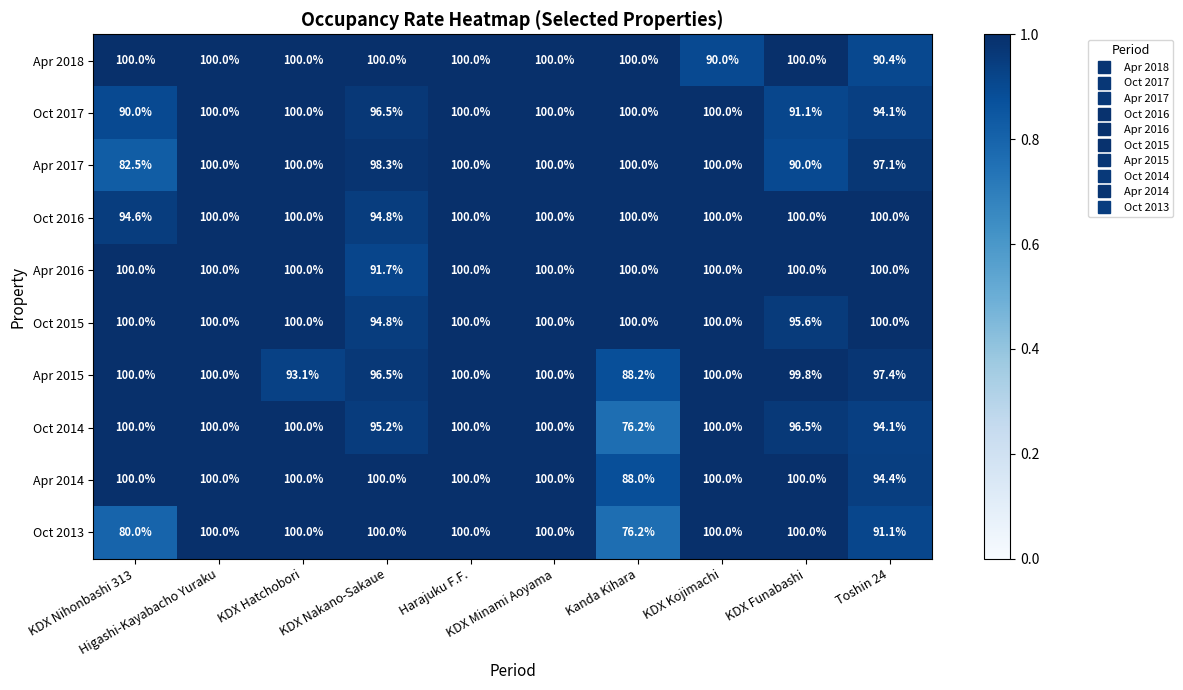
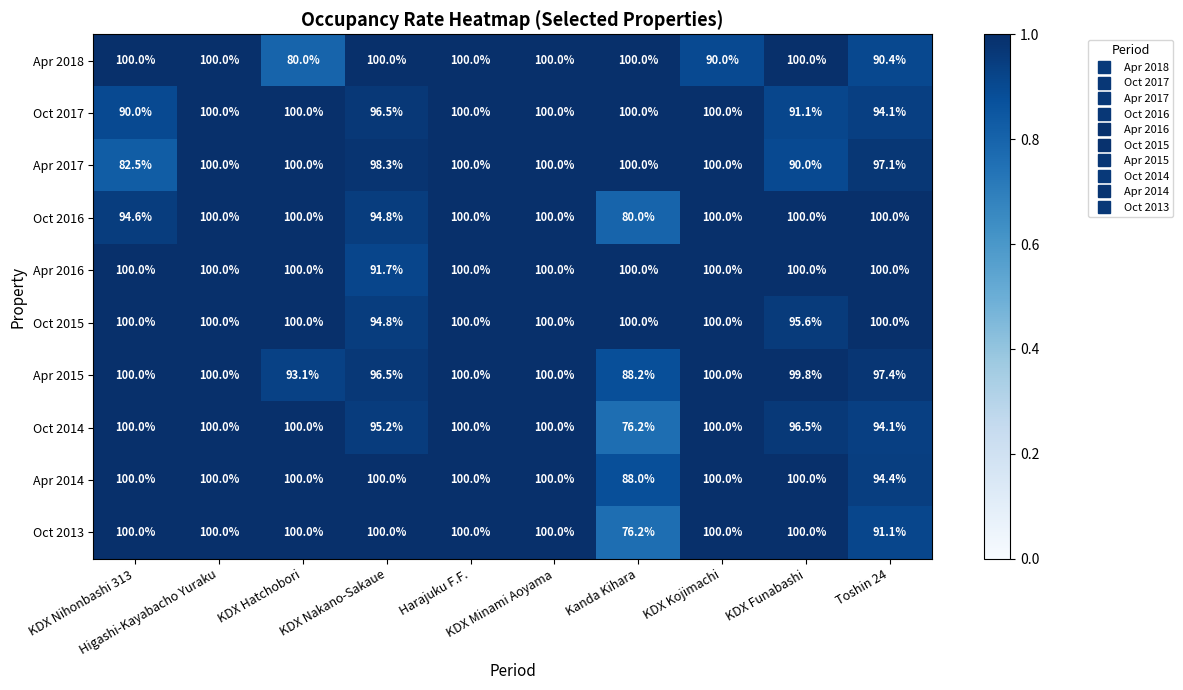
Apr 2018, KDX Hatchobori: 100.0% -> 80.0%
Oct 2016, Kanda Kihara: 100.0% -> 80.0%
Oct 2013, KDX Nihonbashi 313: 80.0% -> 100.0%
